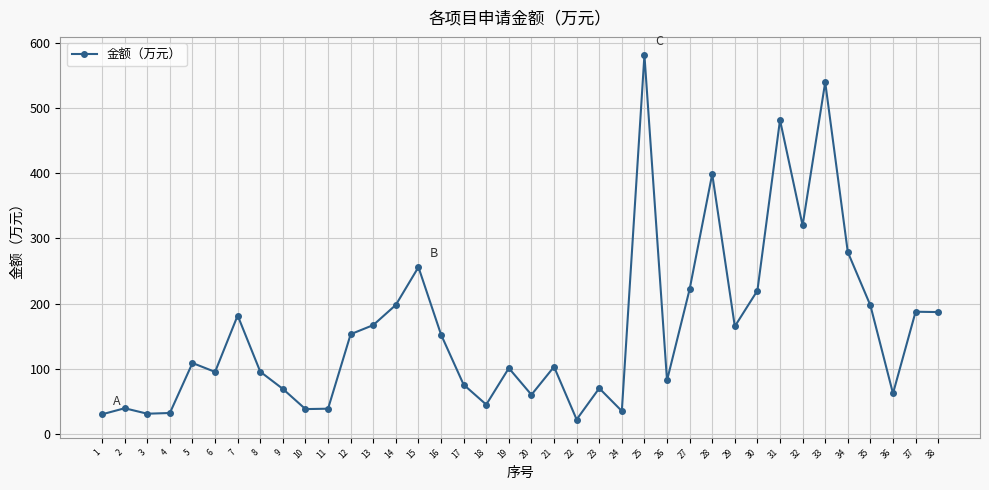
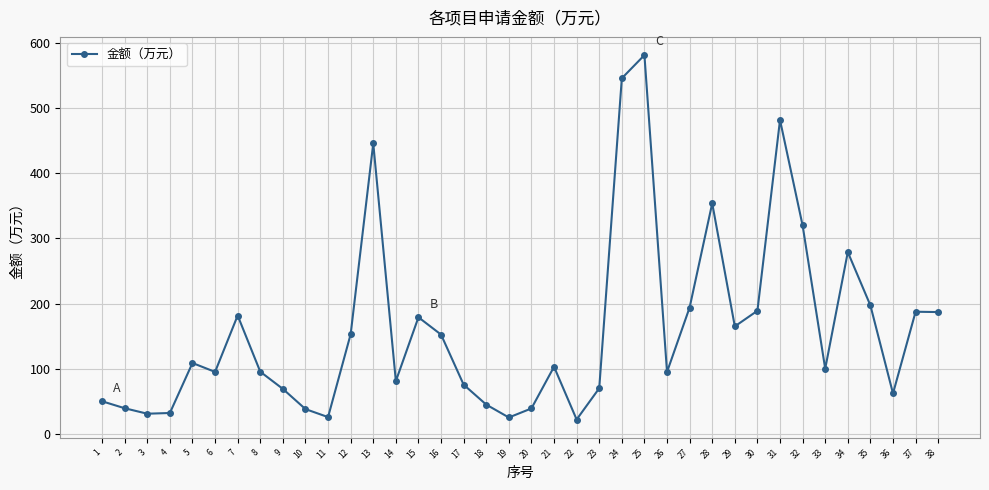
1: 30 -> 50
11: 40 -> 30
13: 170 -> 450
14: 200 -> 80
15: 260 -> 180
19: 100 -> 30
20: 60 -> 40
24: 40 -> 550
26: 80 -> 100
27: 220 -> 190
28: 400 -> 350
30: 220 -> 190
33: 540 -> 100
